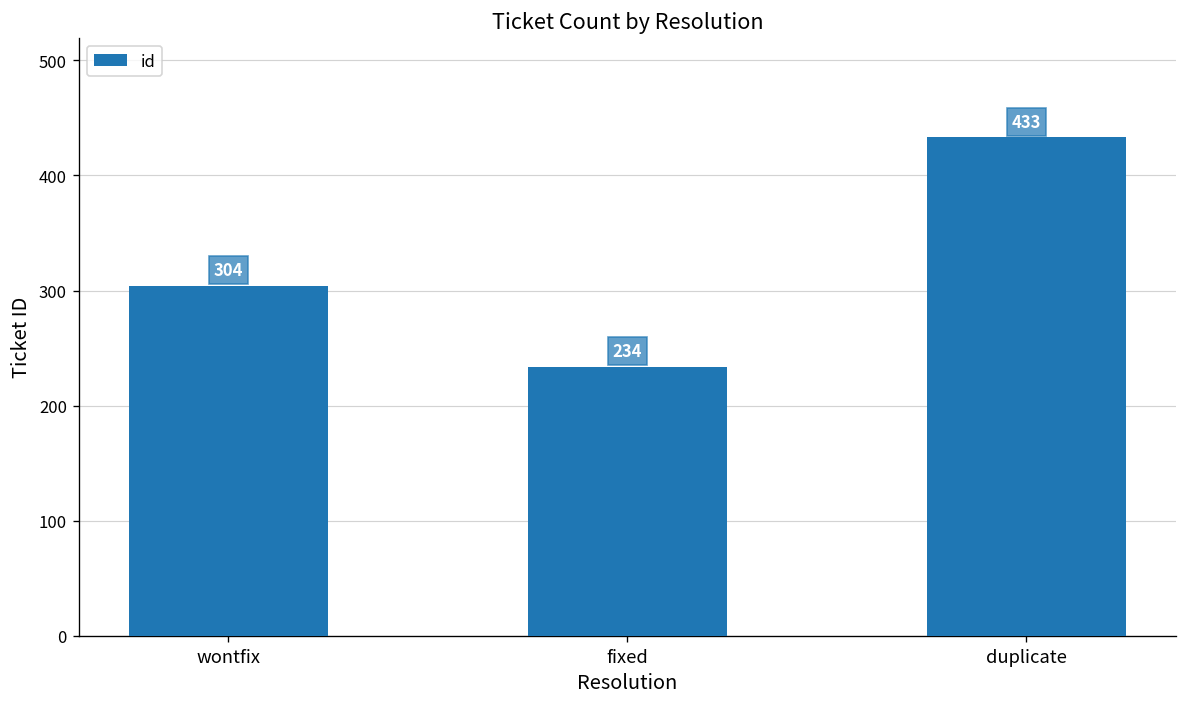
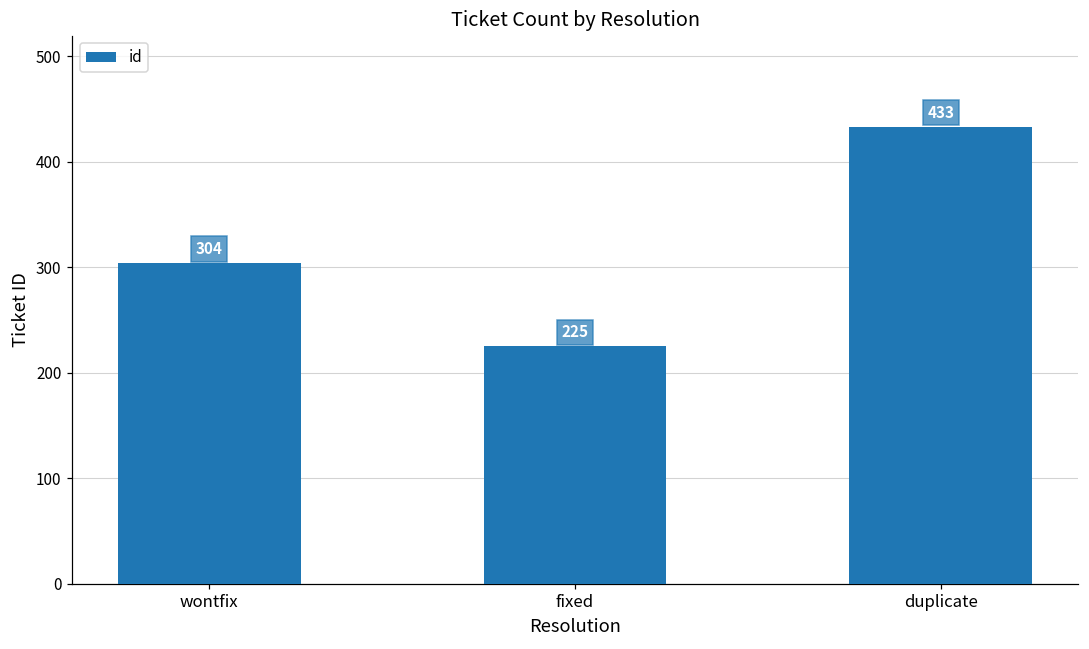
fixed: 234 -> 225
